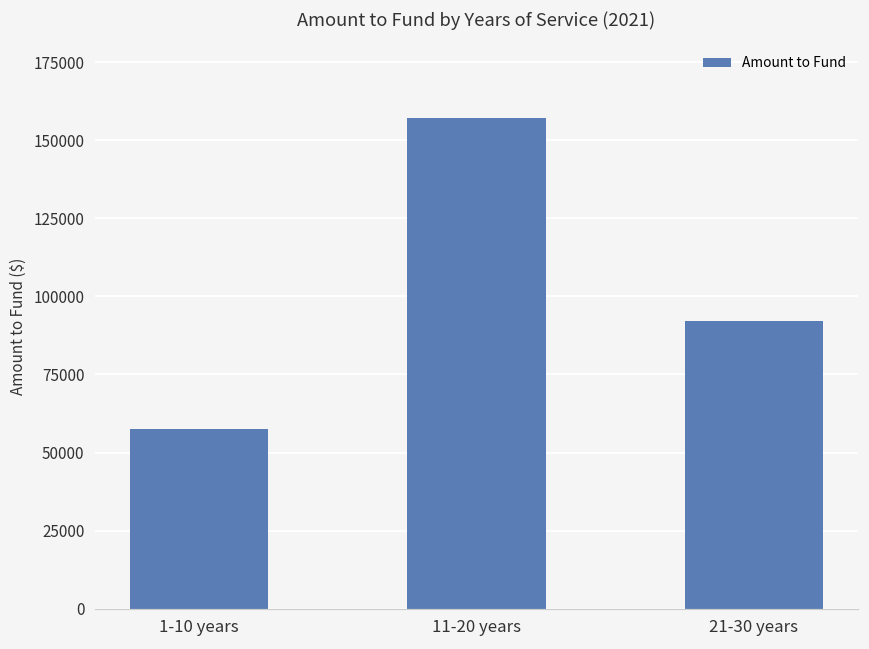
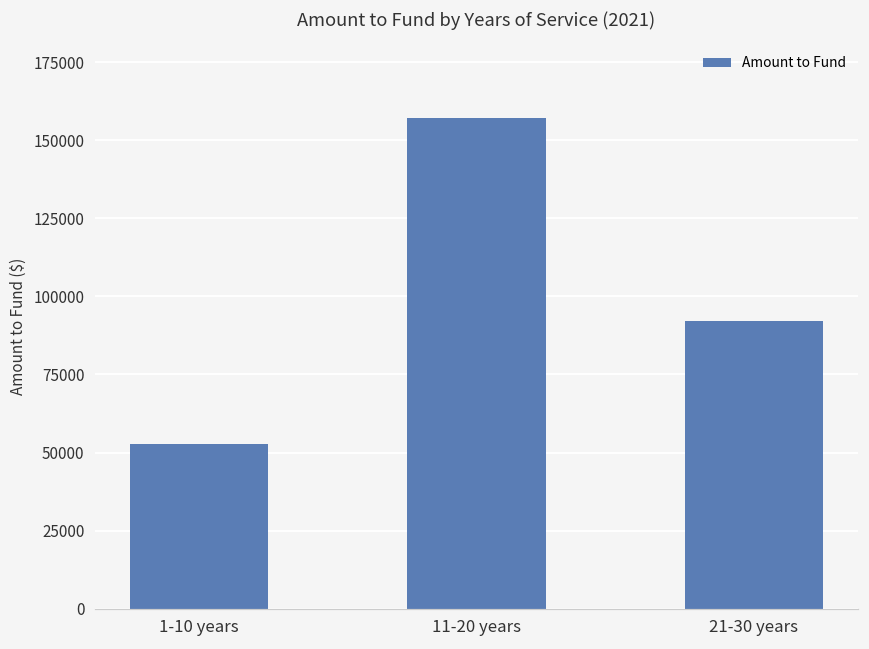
1-10 years: 58000 -> 53000
